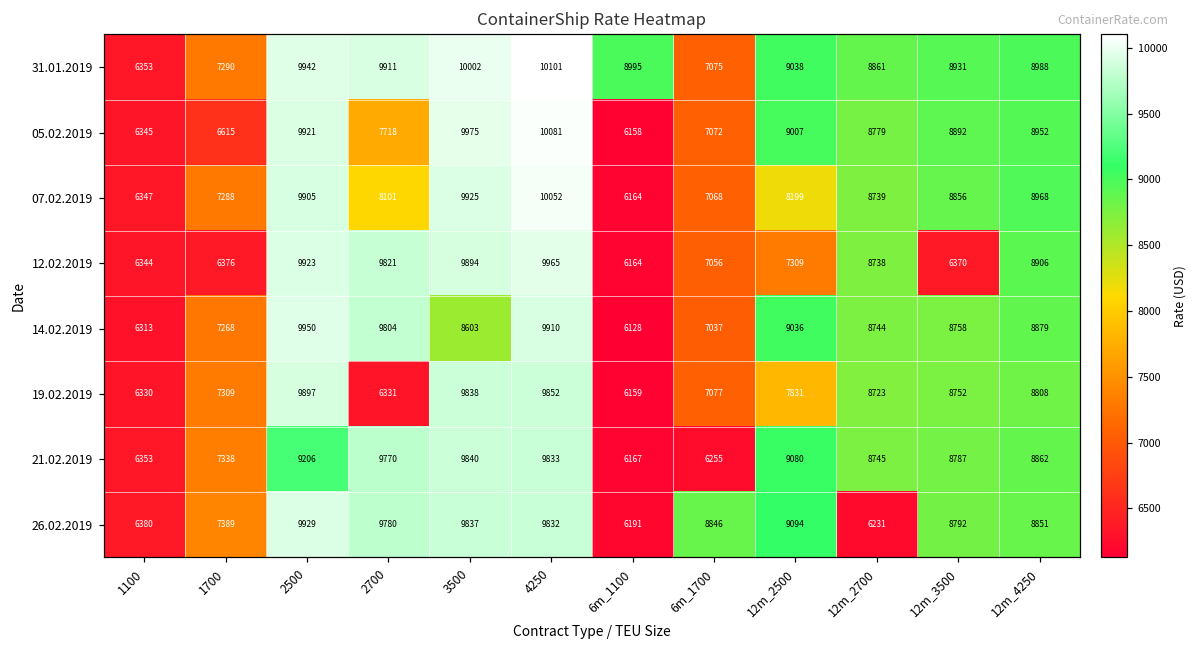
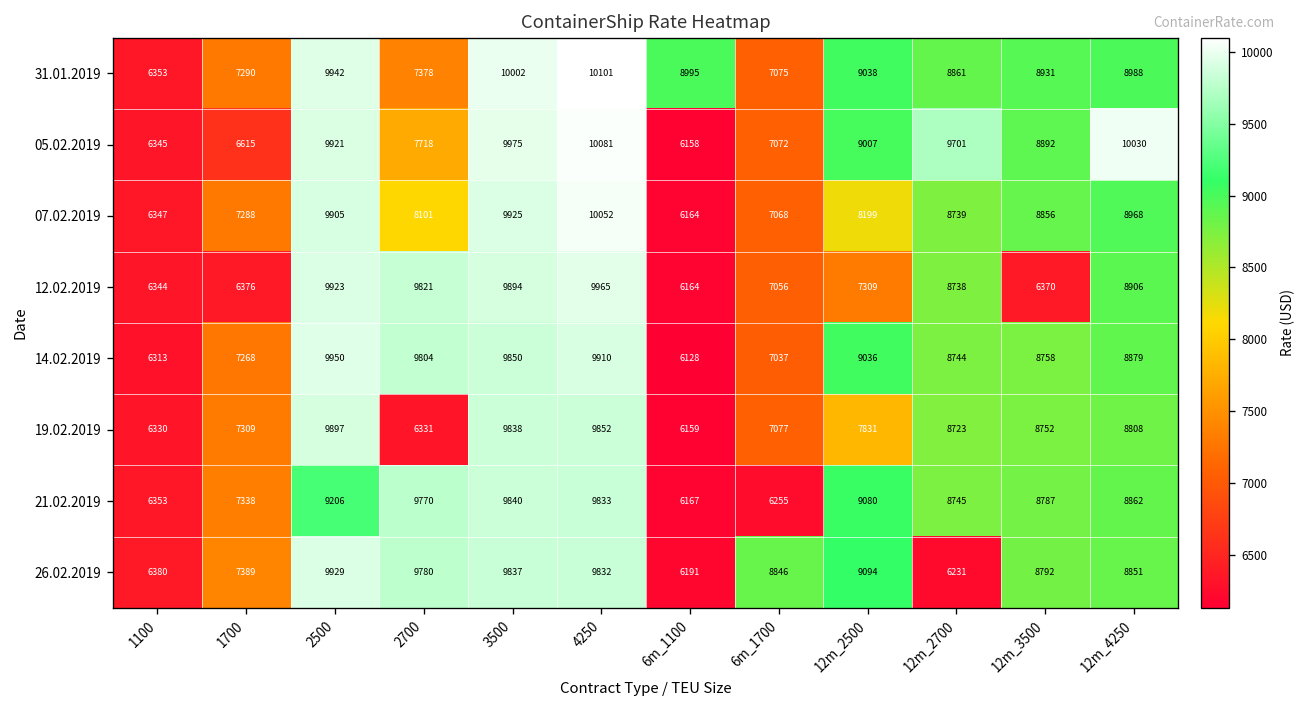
31.01.2019, 2700: 9911 -> 7378
05.02.2019, 12m_2700: 8779 -> 9701
05.02.2019, 12m_4250: 8952 -> 10030
14.02.2019, 3500: 8603 -> 9850
